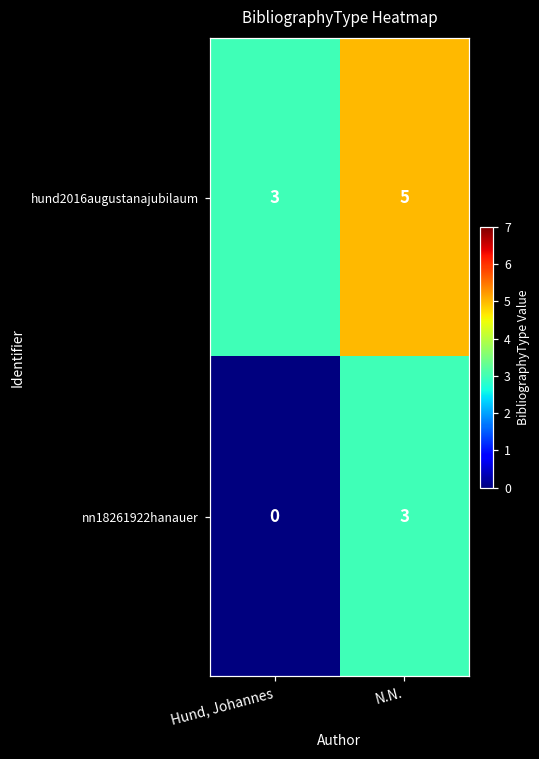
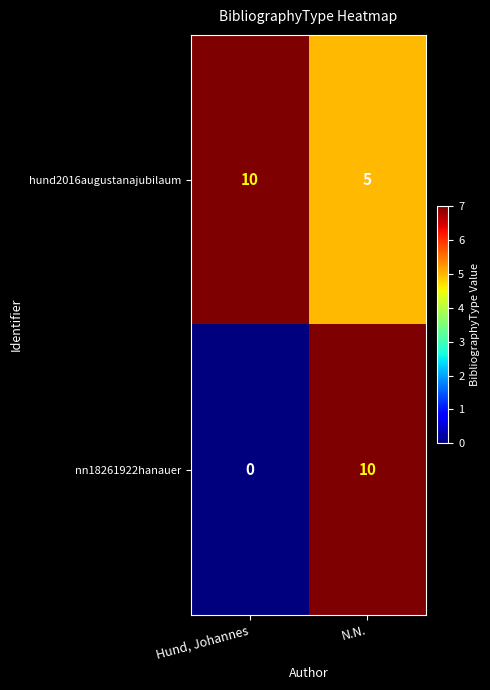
hund2016augustanajubilaum, Hund, Johannes: 3 -> 10
nn18261922hanauer, N.N.: 3 -> 10
